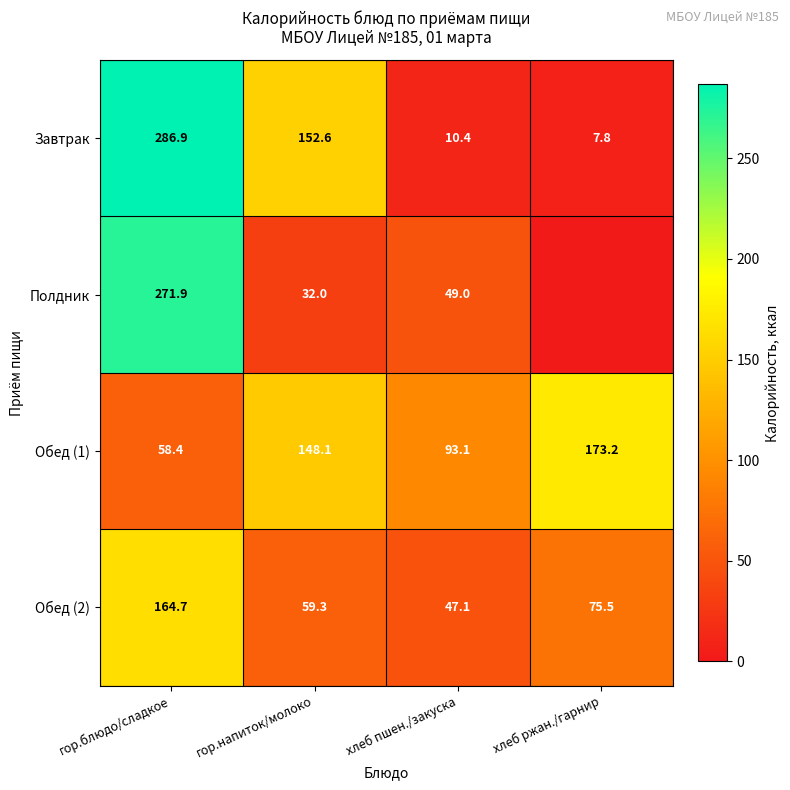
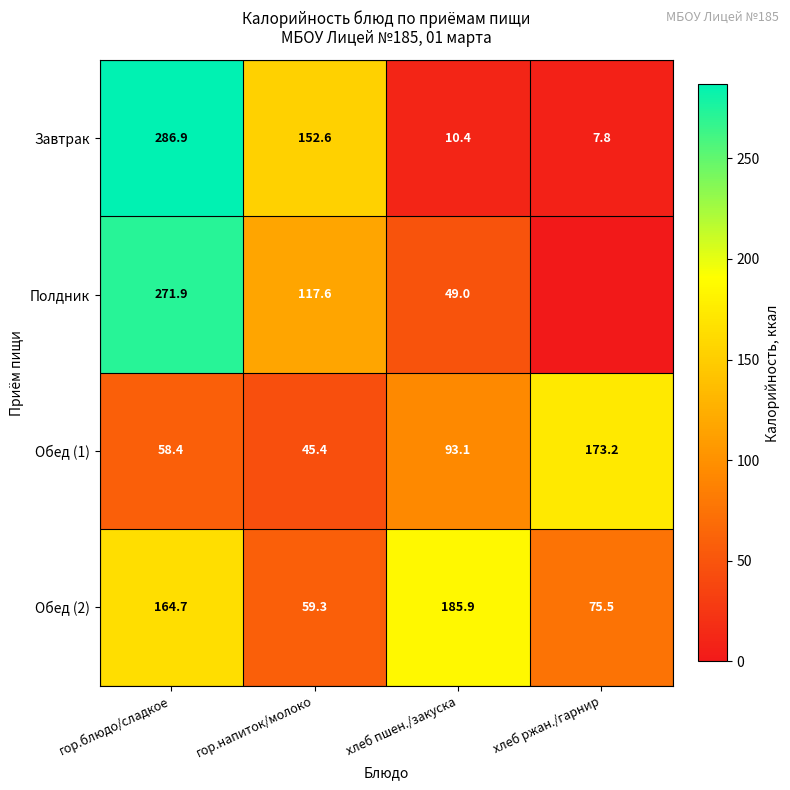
Полдник, гор.напиток/молоко: 32.0 -> 117.6
Обед (1), гор.напиток/молоко: 148.1 -> 45.4
Обед (2), хлеб пшен./закуска: 47.1 -> 185.9
